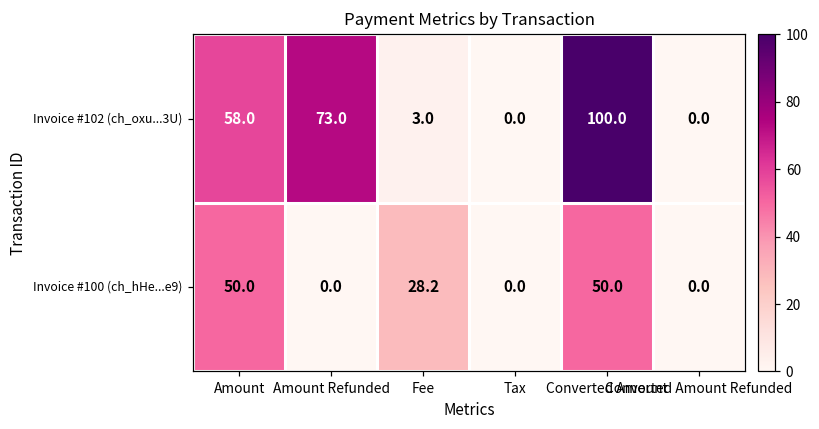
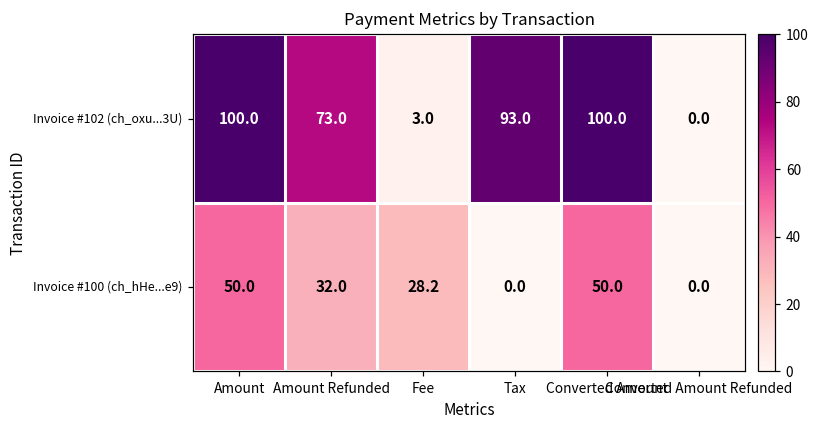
Invoice #102 (ch_oxu...3U), Amount: 58.0 -> 100.0
Invoice #102 (ch_oxu...3U), Tax: 0.0 -> 93.0
Invoice #100 (ch_hHe...e9), Amount Refunded: 0.0 -> 32.0
